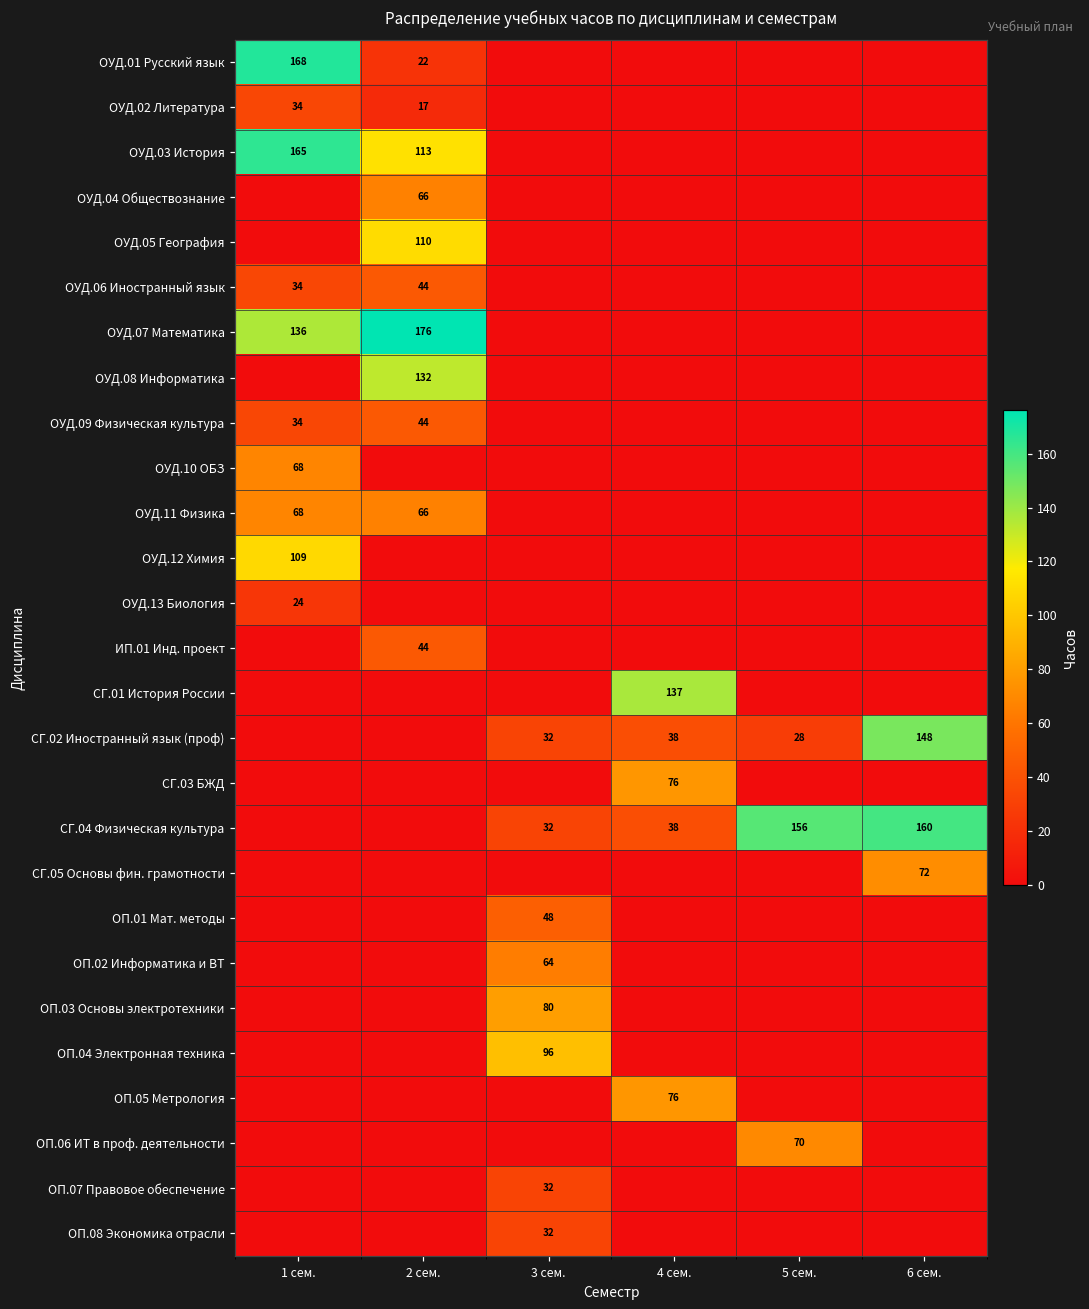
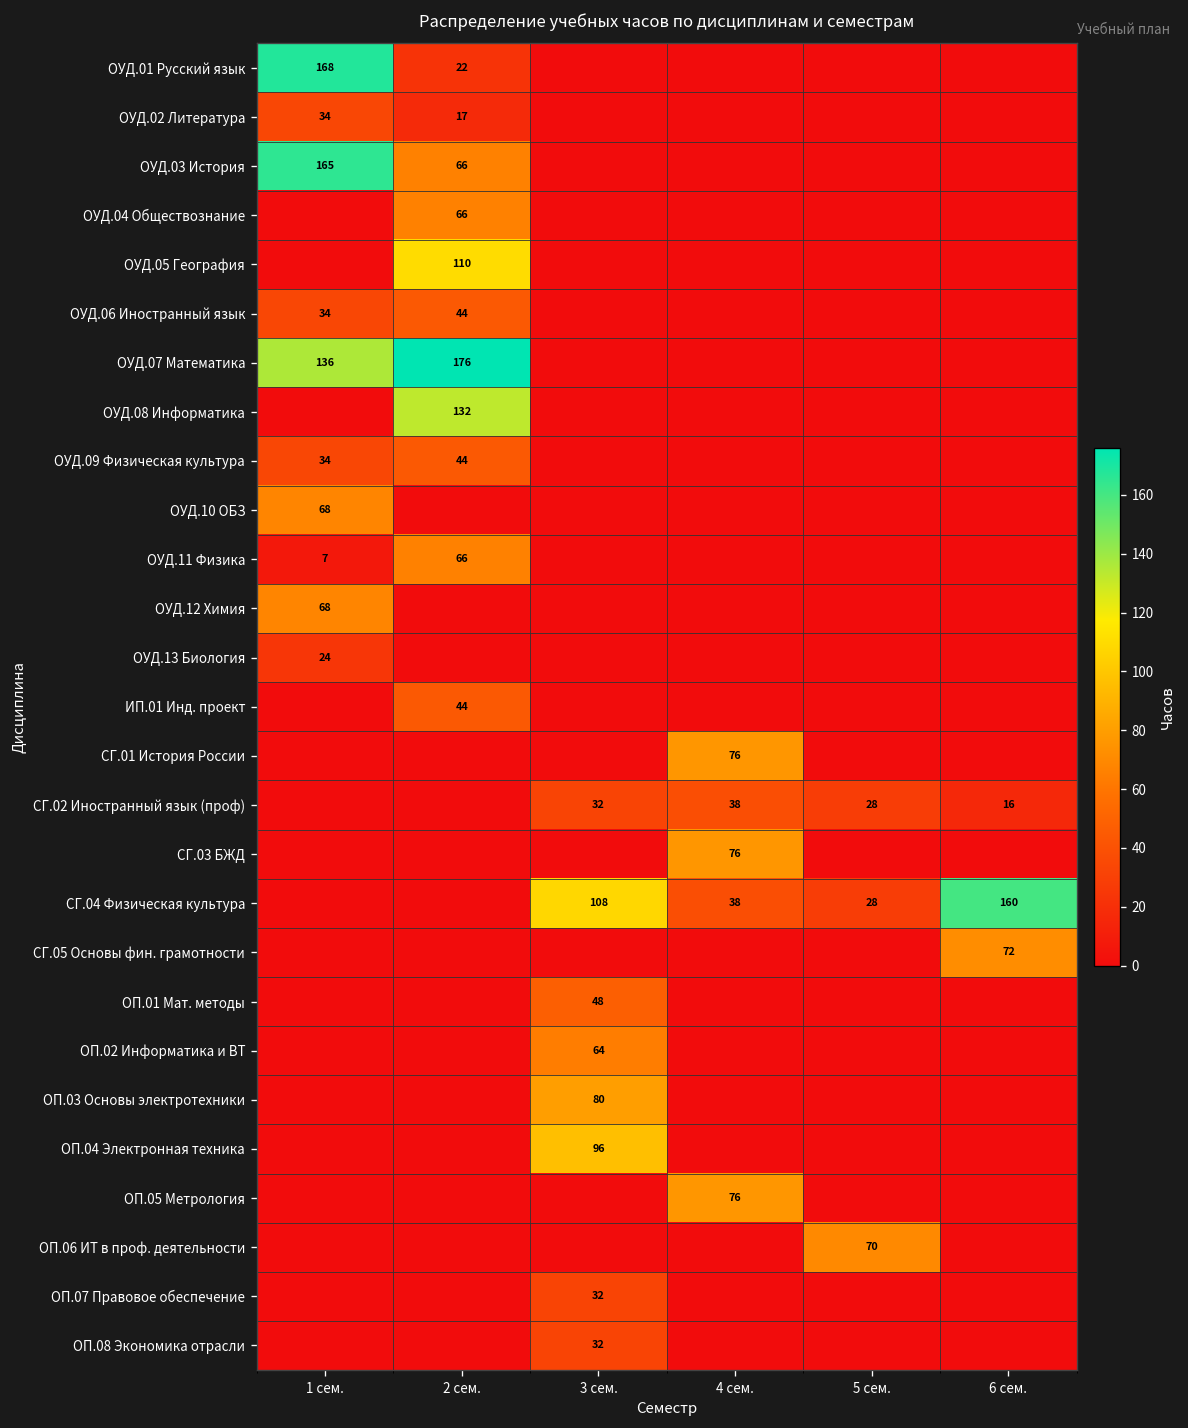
ОУД.03 История, 2 сем.: 113 -> 66
ОУД.11 Физика, 1 сем.: 68 -> 7
ОУД.12 Химия, 1 сем.: 109 -> 68
СГ.01 История России, 4 сем.: 137 -> 76
СГ.02 Иностранный язык (проф), 6 сем.: 148 -> 16
СГ.04 Физическая культура, 3 сем.: 32 -> 108
СГ.04 Физическая культура, 5 сем.: 156 -> 28
